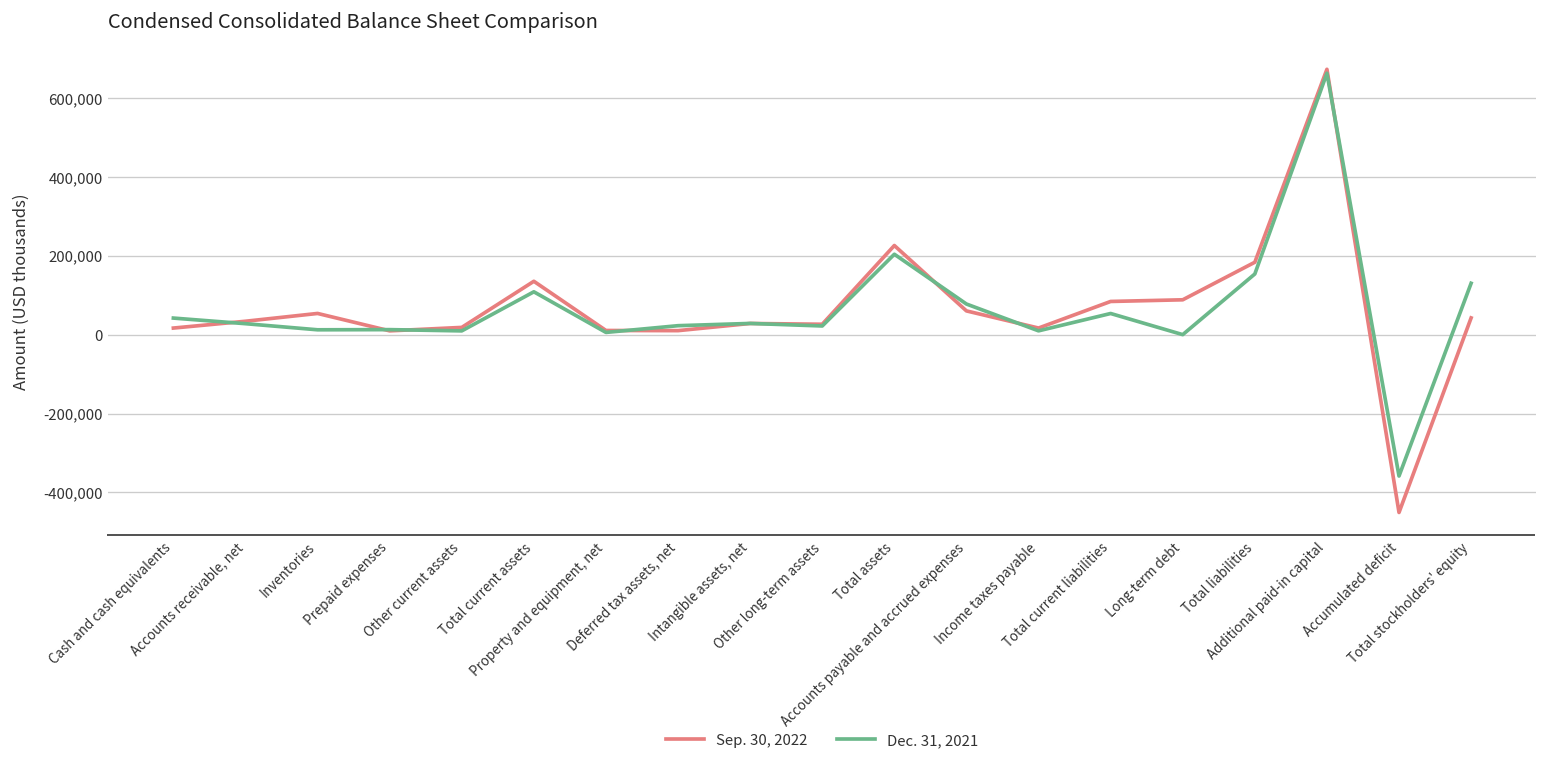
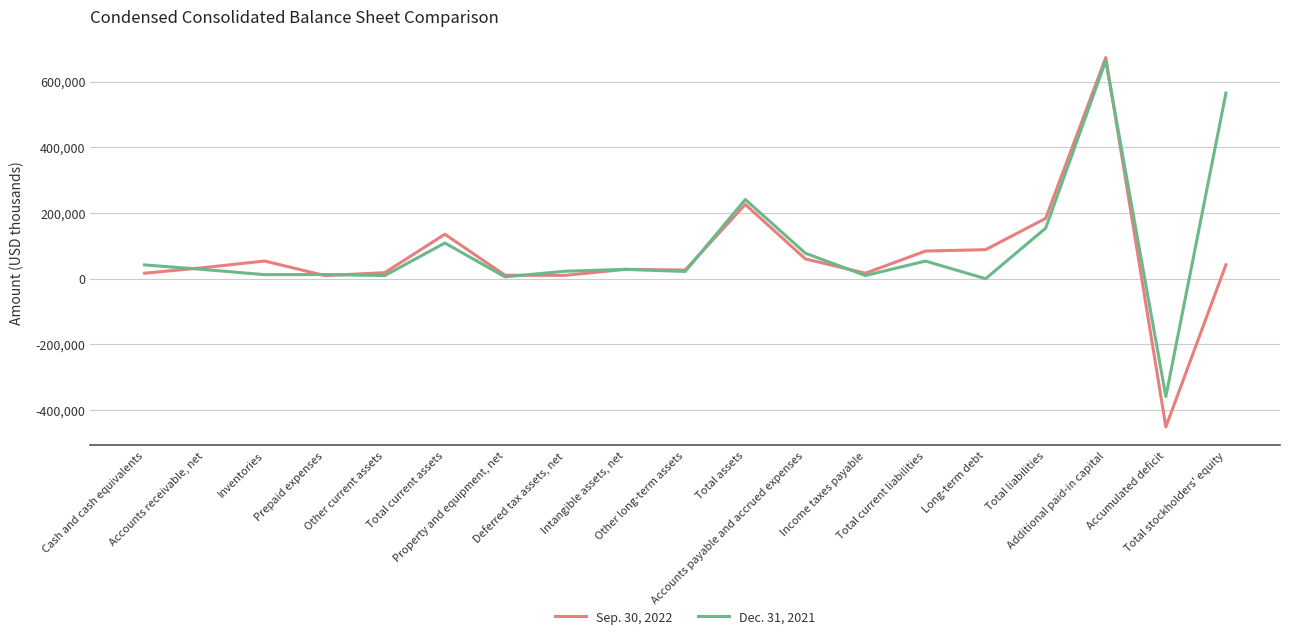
Dec. 31, 2021, Total assets: 200,000 -> 240,000
Dec. 31, 2021, Total stockholders' equity: 130,000 -> 560,000
